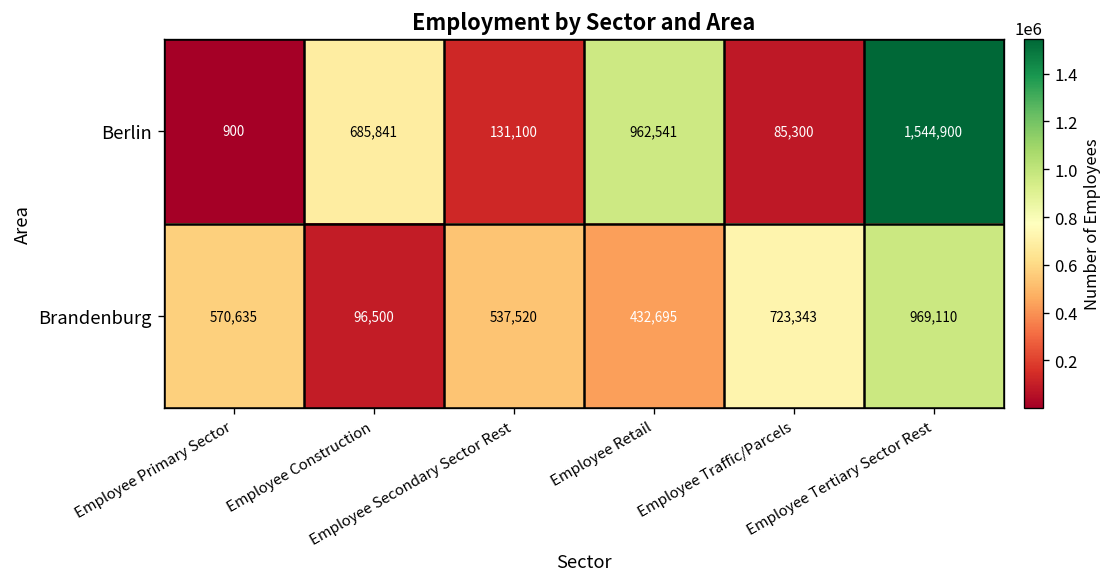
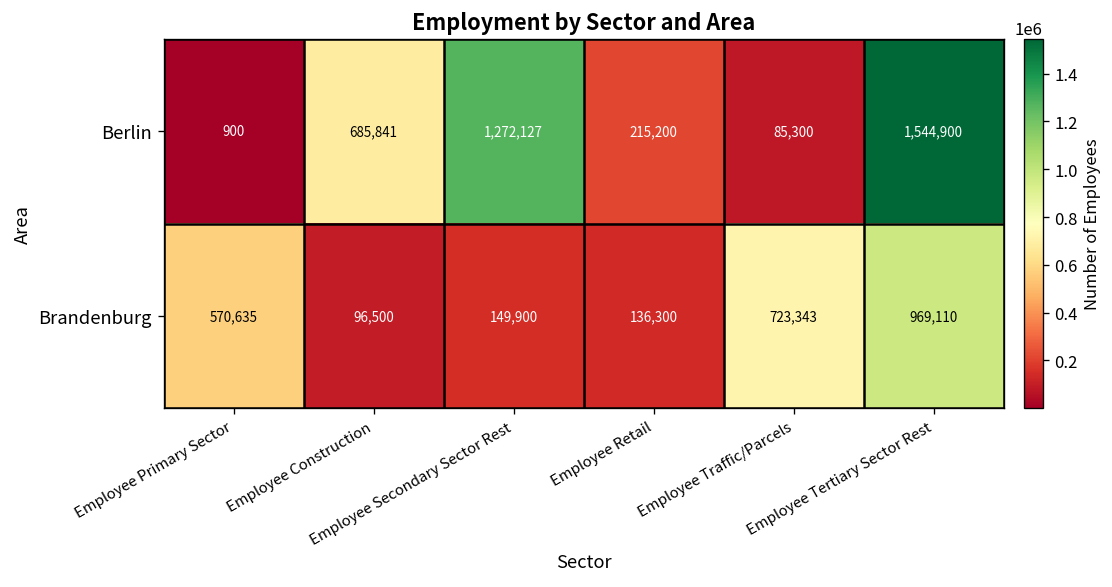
Berlin, Employee Secondary Sector Rest: 131,100 -> 1,272,127
Berlin, Employee Retail: 962,541 -> 215,200
Brandenburg, Employee Secondary Sector Rest: 537,520 -> 149,900
Brandenburg, Employee Retail: 432,695 -> 136,300
